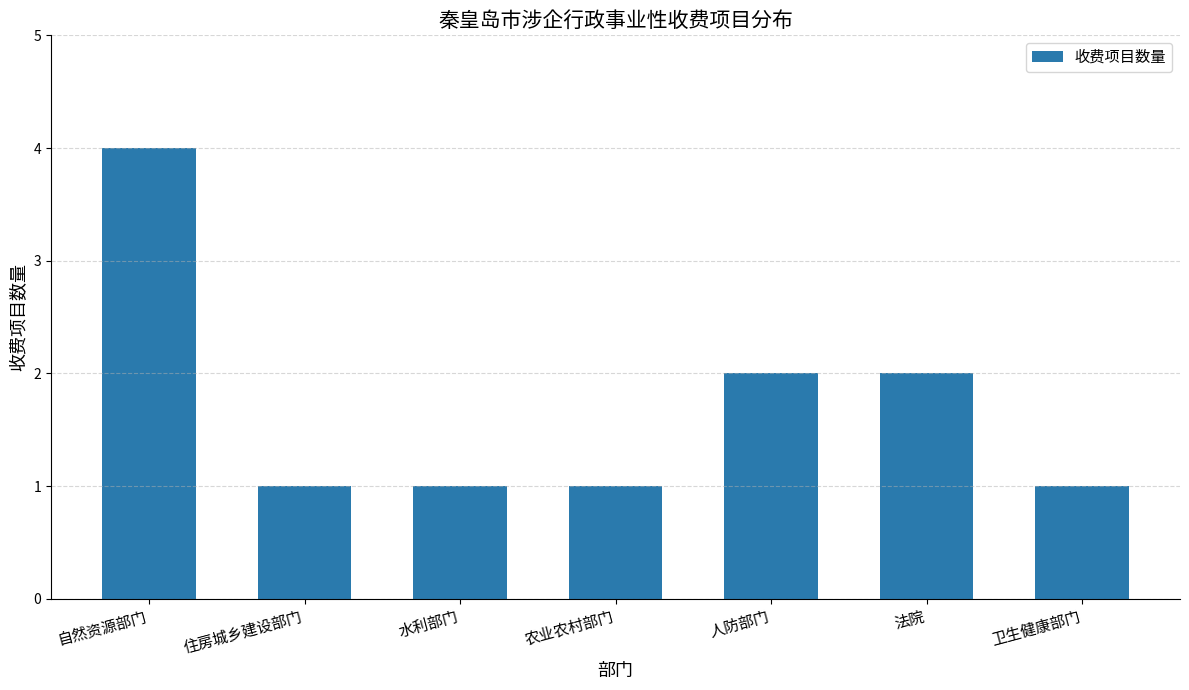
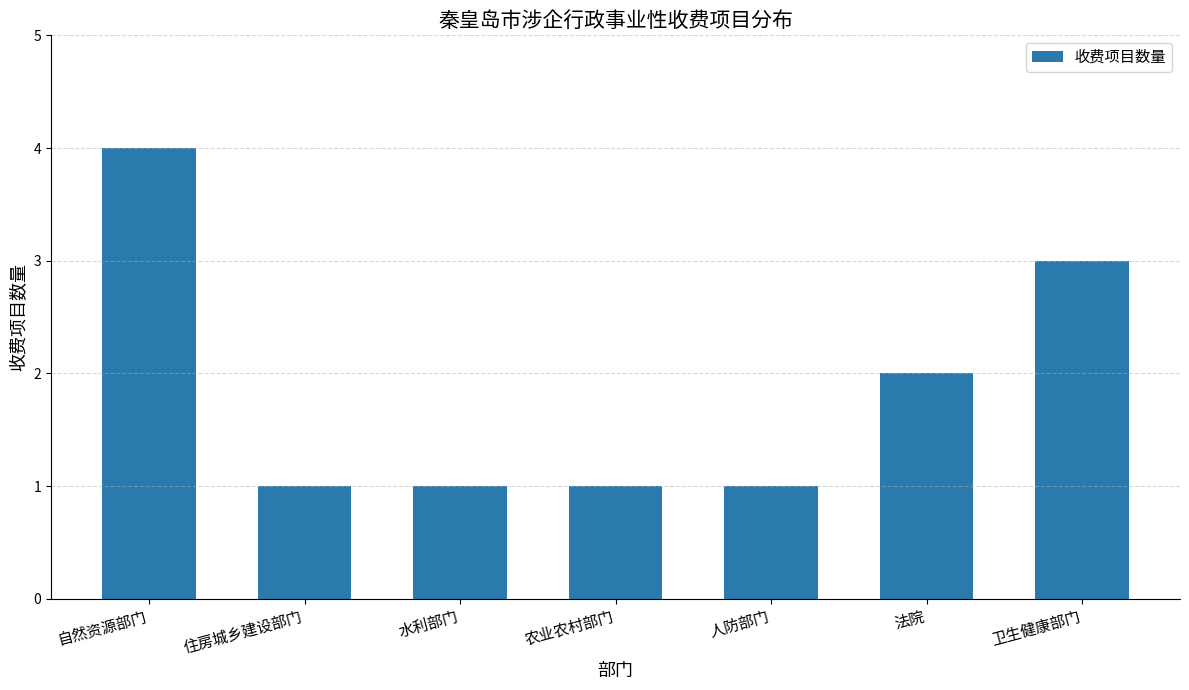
人防部门: 2 -> 1
卫生健康部门: 1 -> 3
